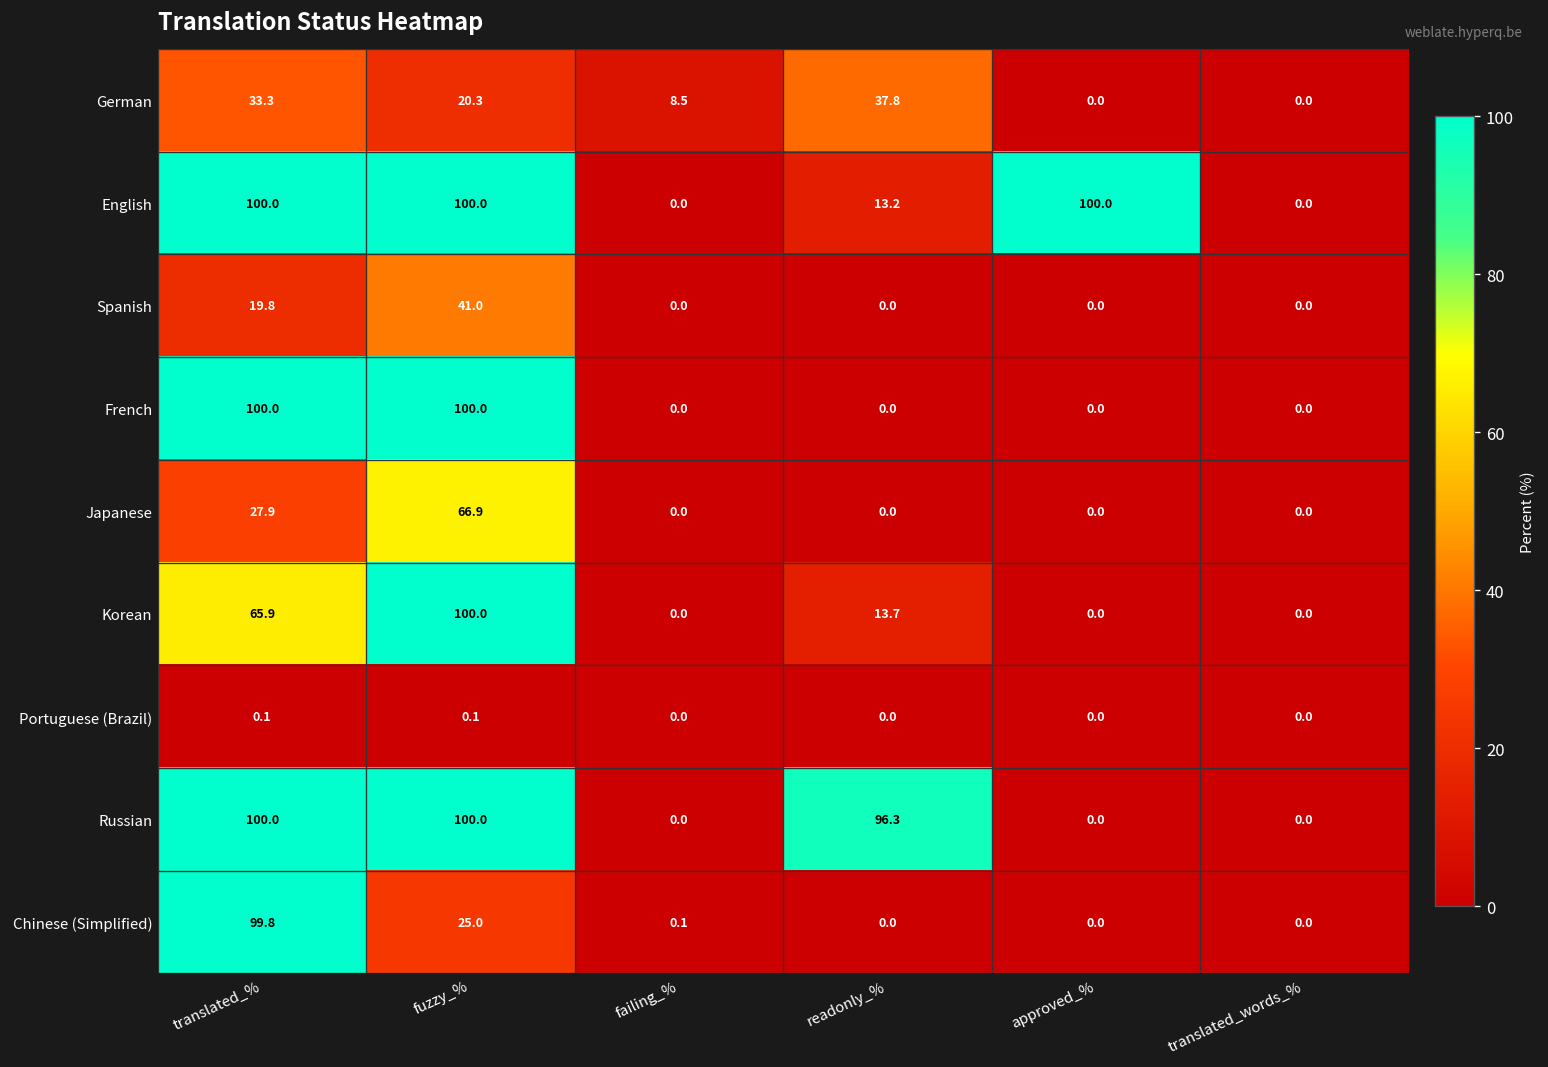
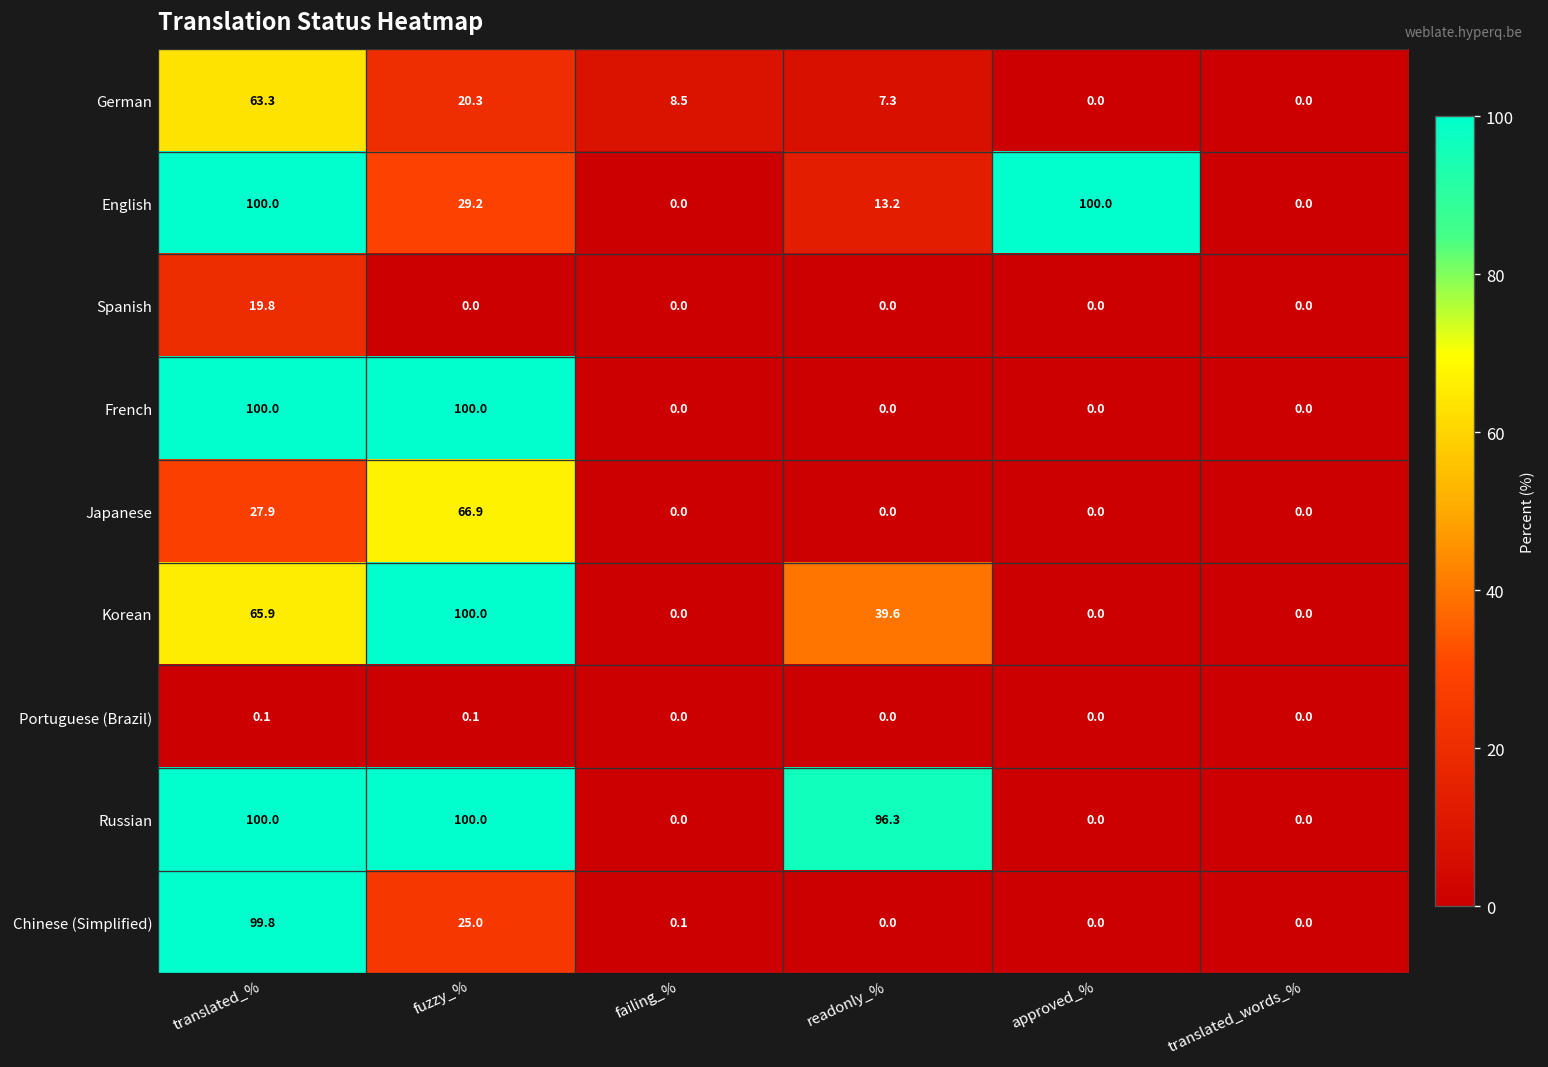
German, translated_%: 33.3 -> 63.3
German, readonly_%: 37.8 -> 7.3
English, fuzzy_%: 100.0 -> 29.2
Spanish, fuzzy_%: 41.0 -> 0.0
Korean, readonly_%: 13.7 -> 39.6
